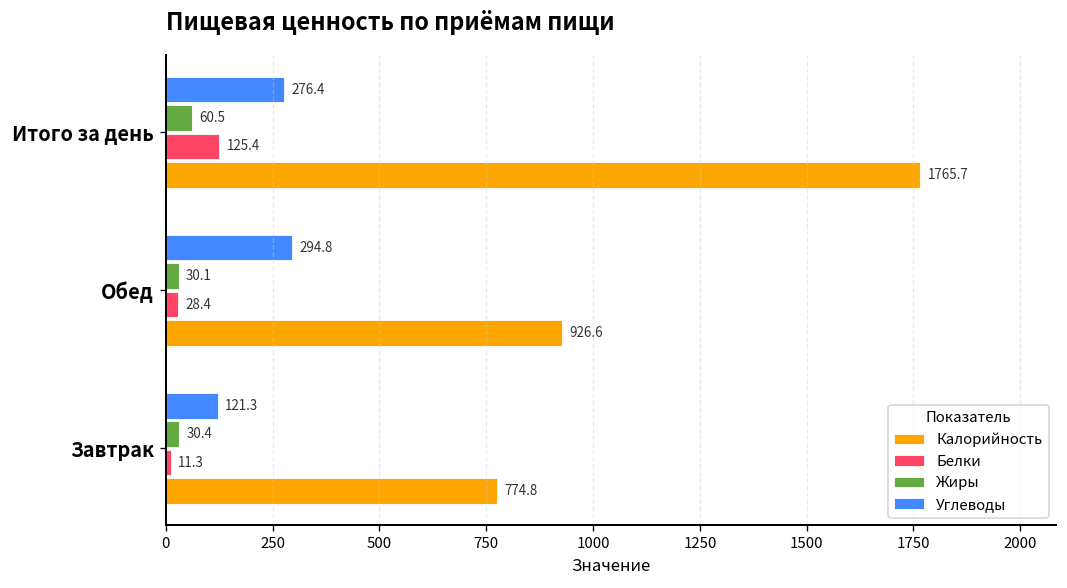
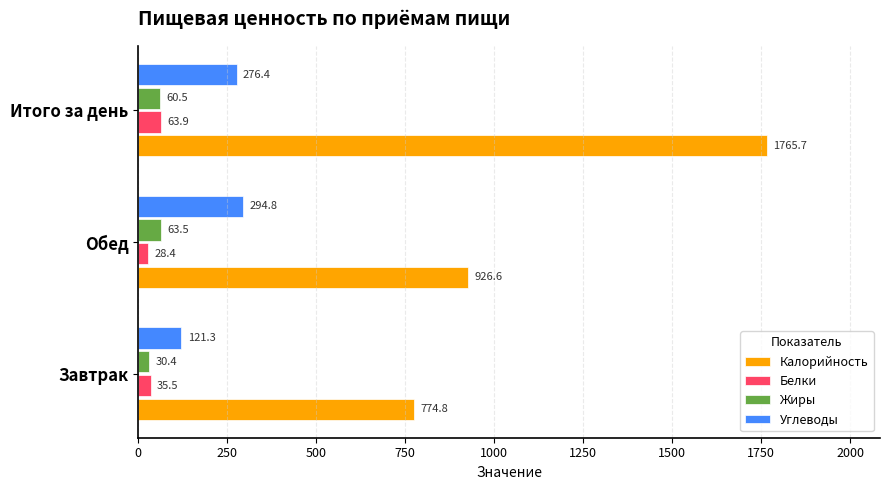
Белки, Итого за день: 125.4 -> 63.9
Жиры, Обед: 30.1 -> 63.5
Белки, Завтрак: 11.3 -> 35.5
